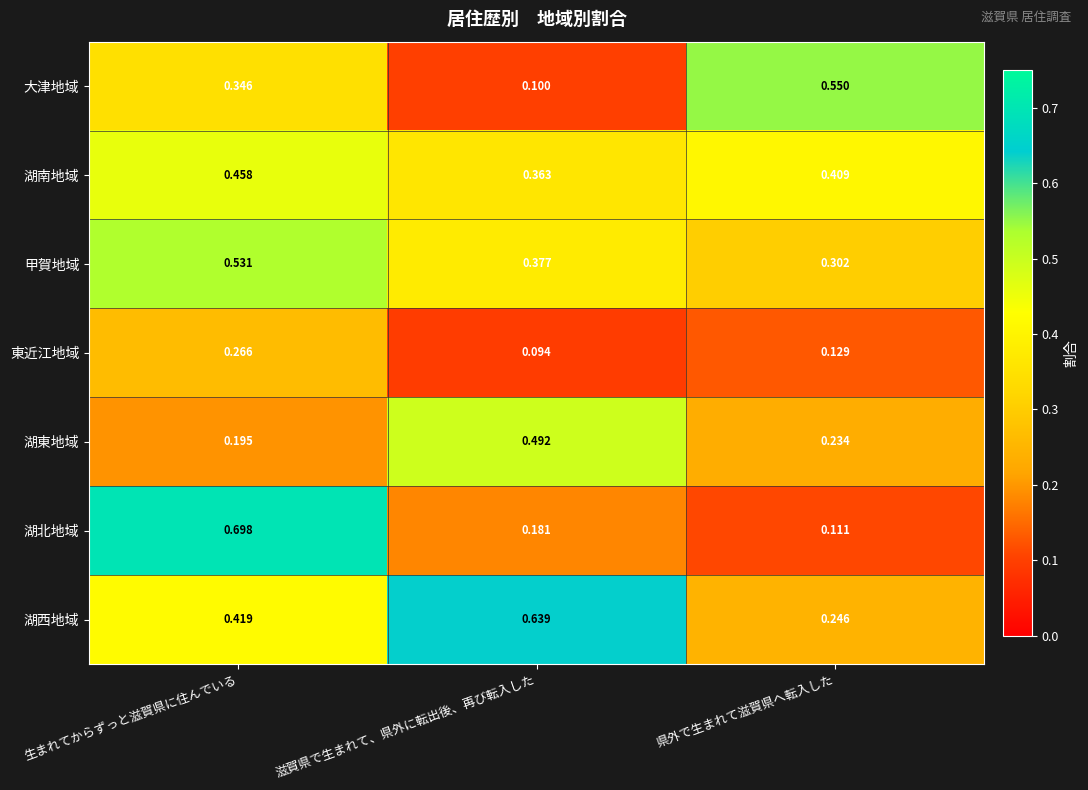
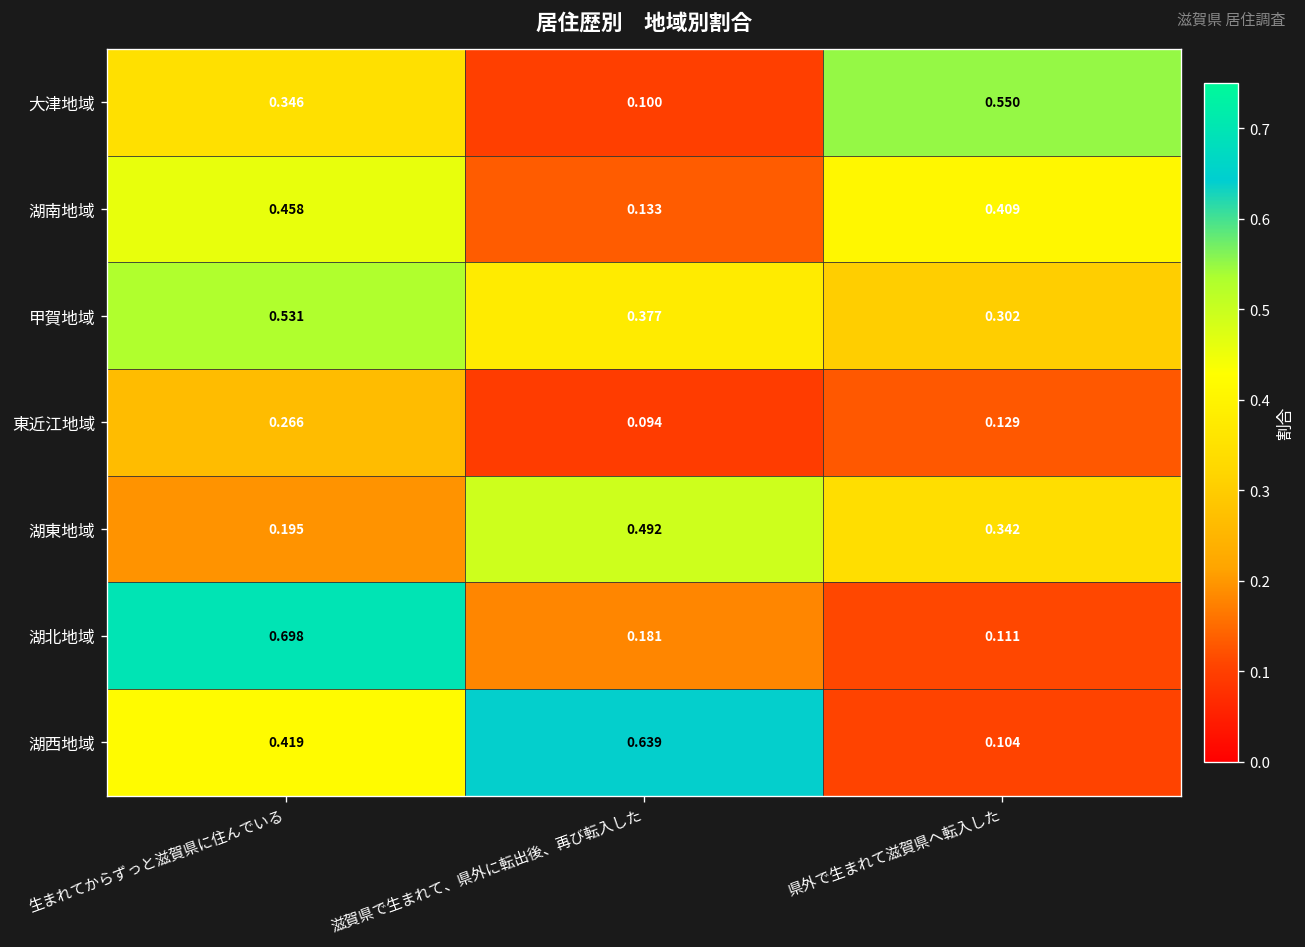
湖南地域, 滋賀県で生まれて、県外に転出後、再び転入した: 0.363 -> 0.133
湖東地域, 県外で生まれて滋賀県へ転入した: 0.234 -> 0.342
湖西地域, 県外で生まれて滋賀県へ転入した: 0.246 -> 0.104
